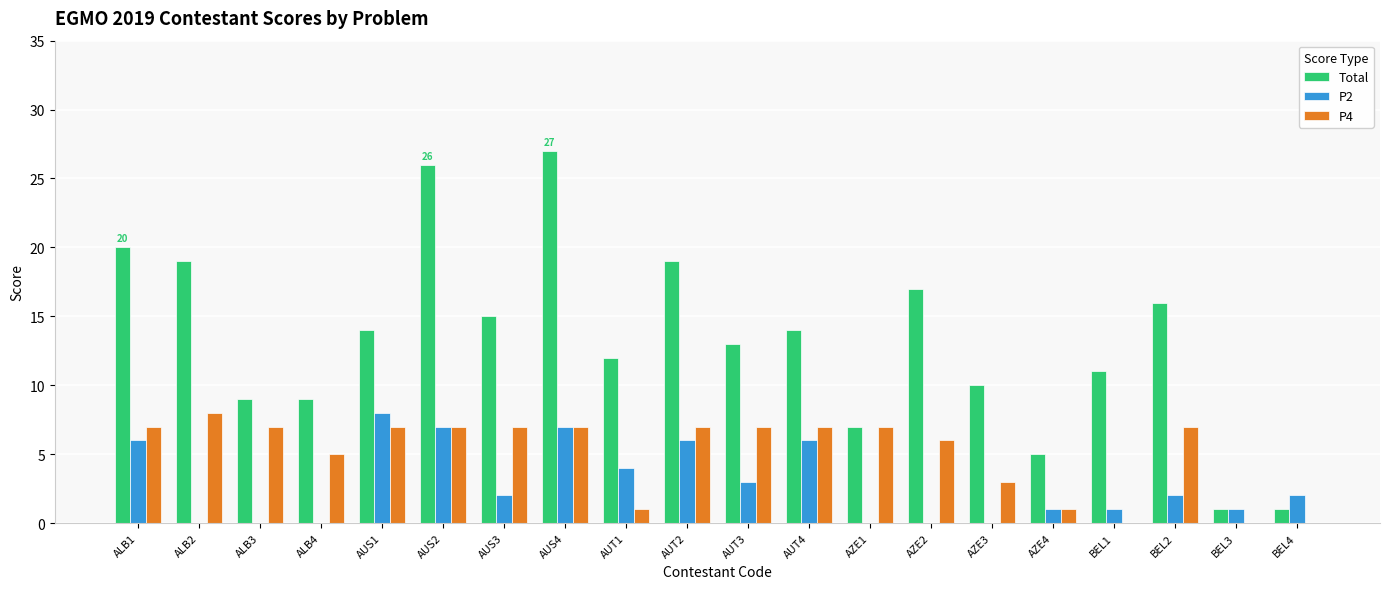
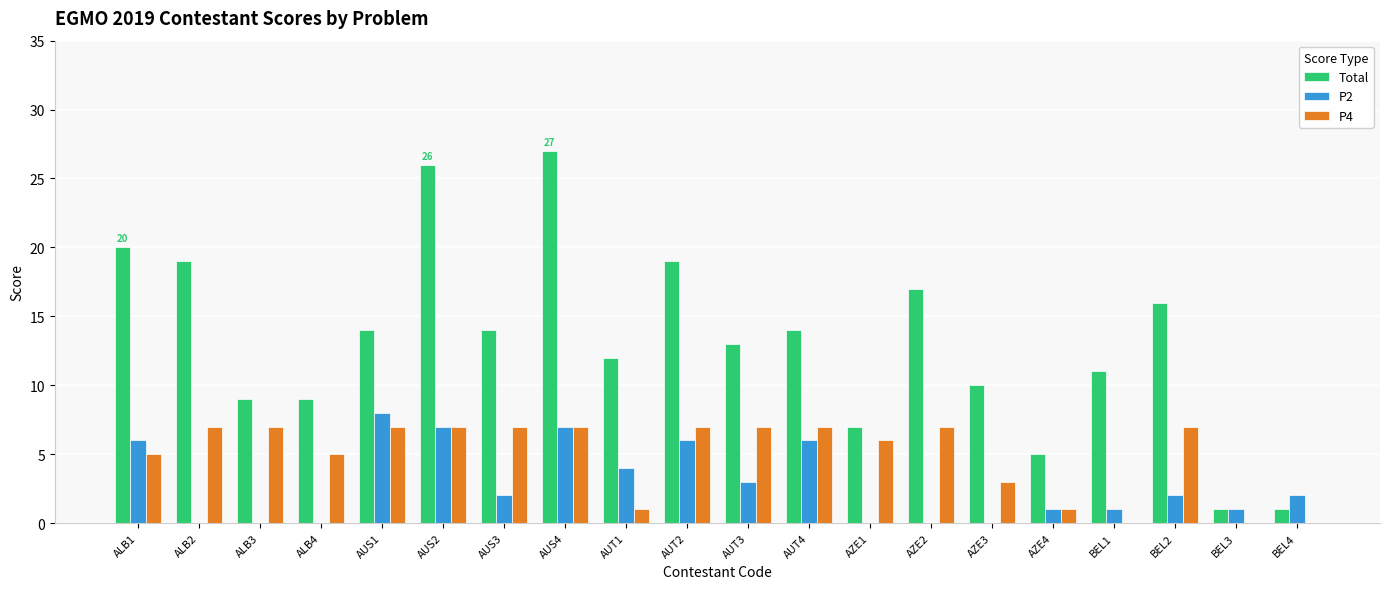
P4, ALB1: 7 -> 5
P4, ALB2: 8 -> 7
Total, AUS3: 15 -> 14
P4, AZE1: 7 -> 6
P4, AZE2: 6 -> 7
